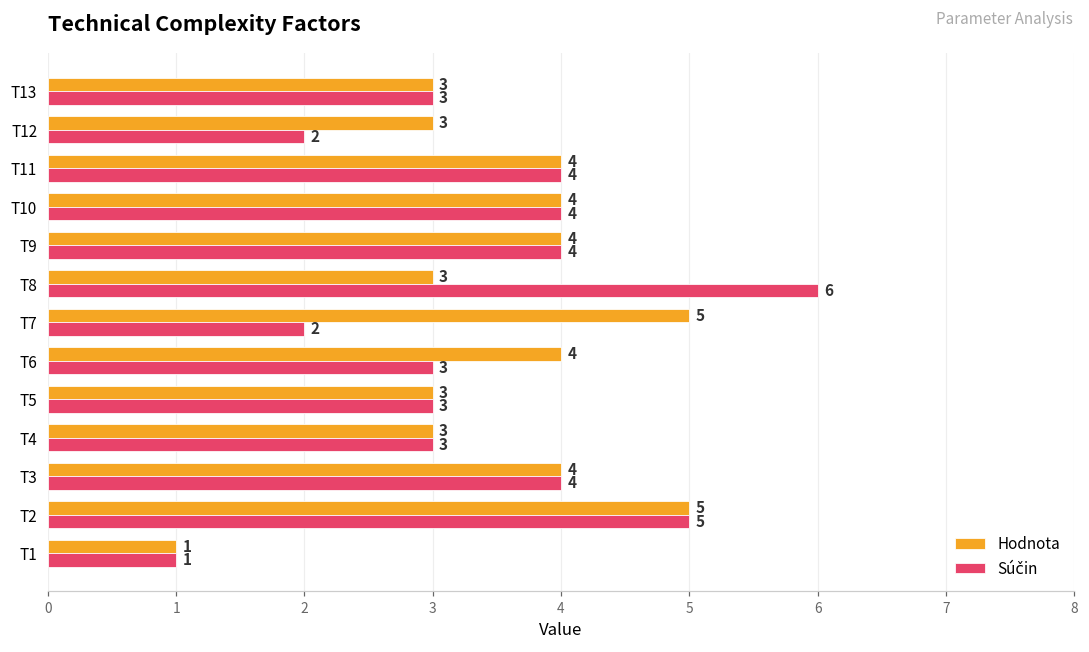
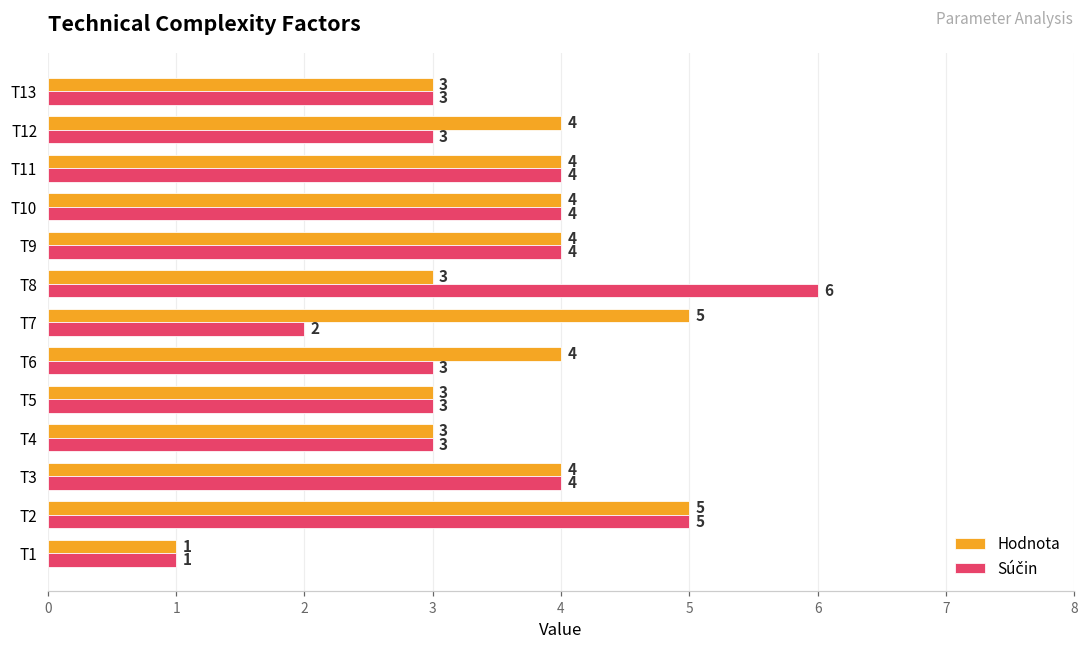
Hodnota, T12: 3 -> 4
Súčin, T12: 2 -> 3
